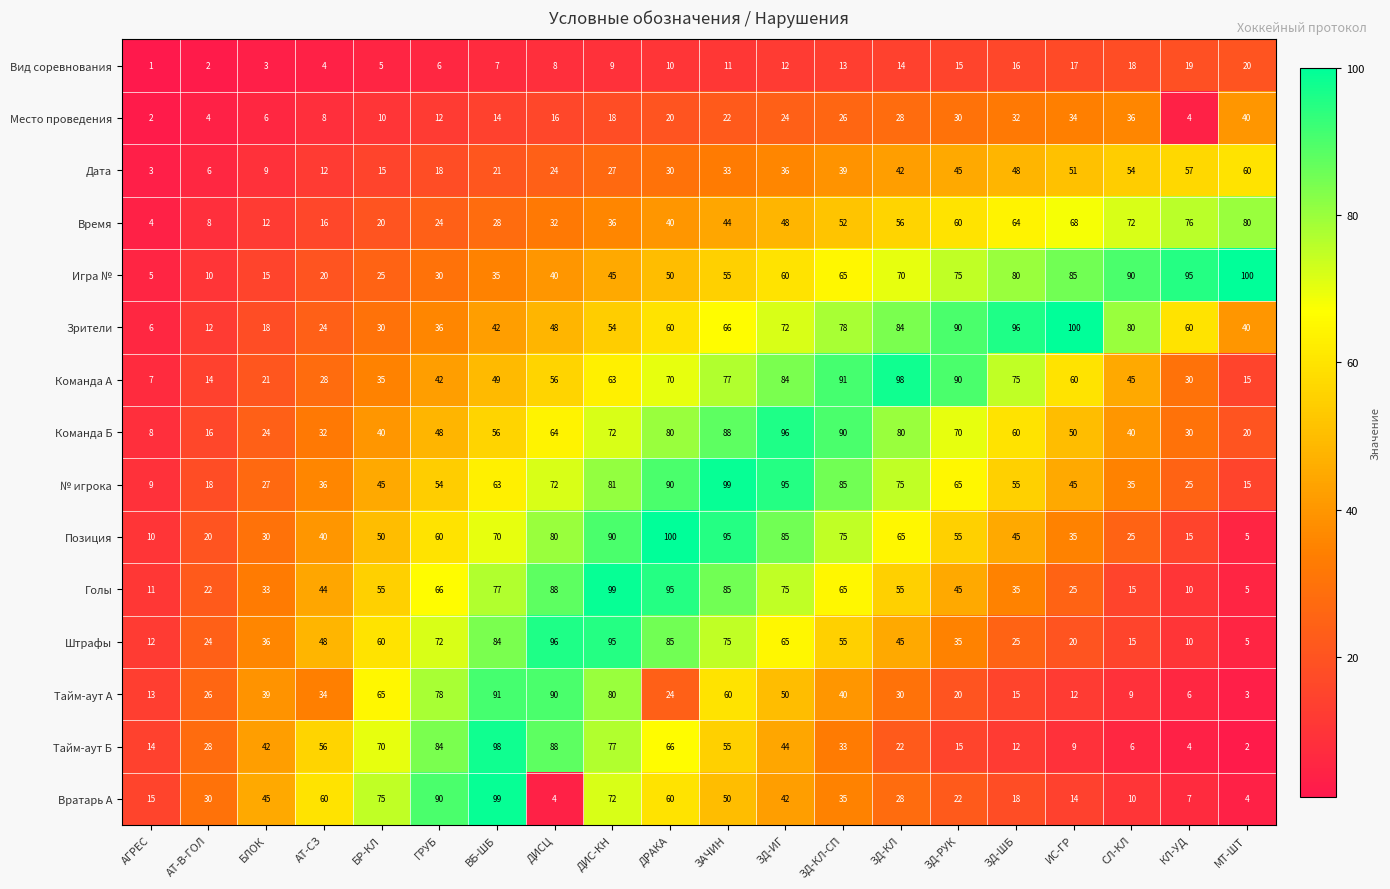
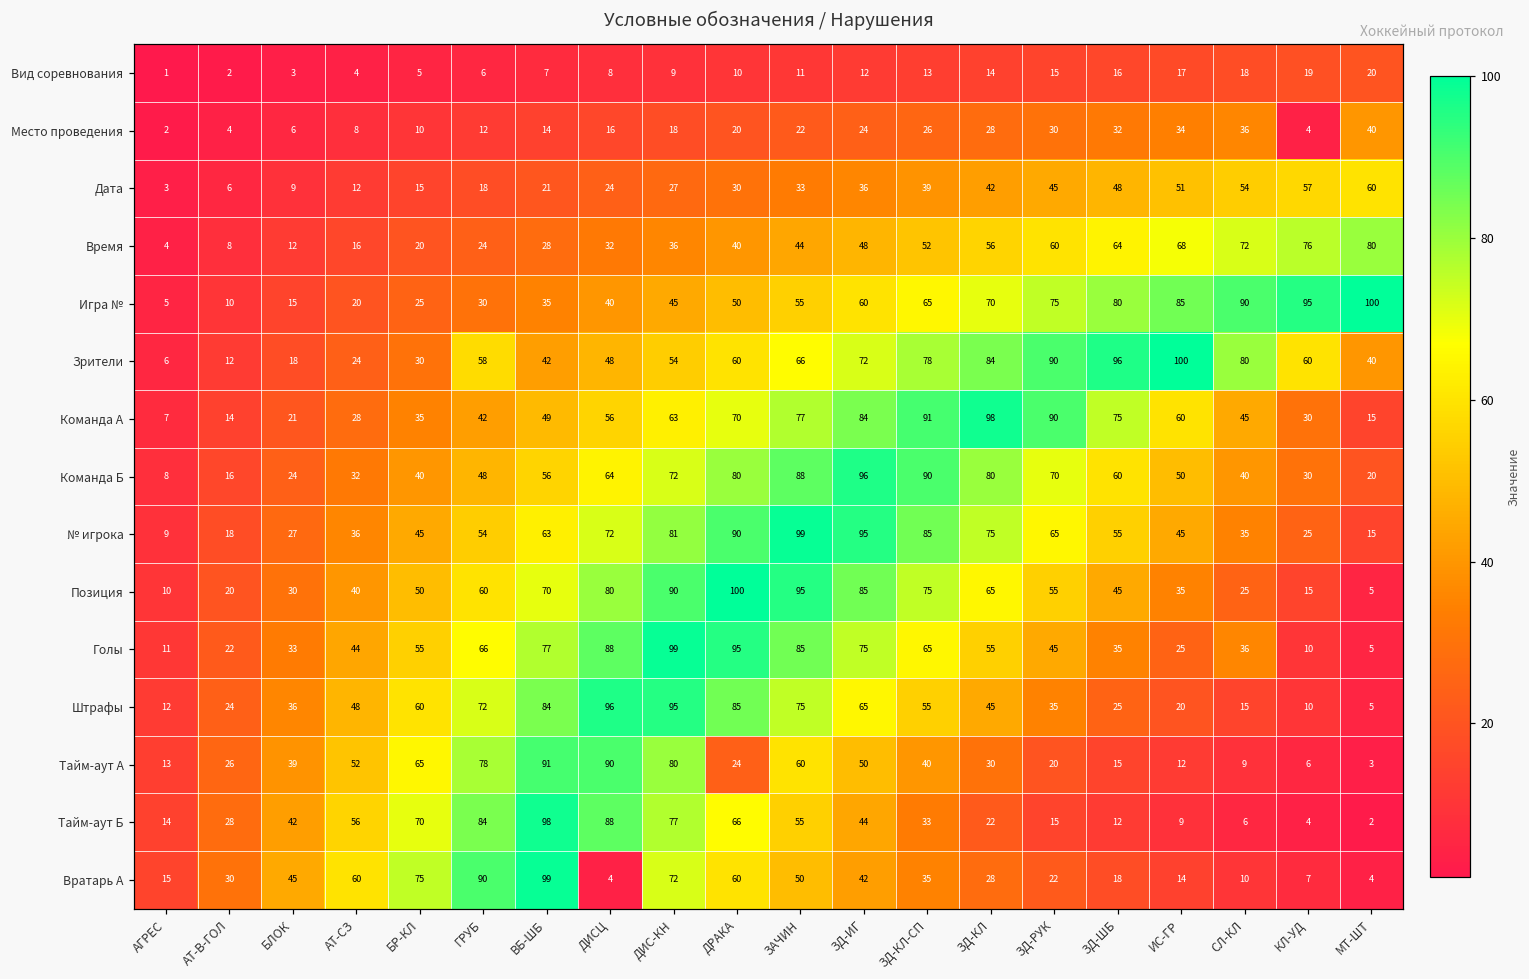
Зрители, ГРУБ: 36 -> 58
Голы, СЛ-КЛ: 15 -> 36
Тайм-аут А, АТ-СЗ: 34 -> 52
